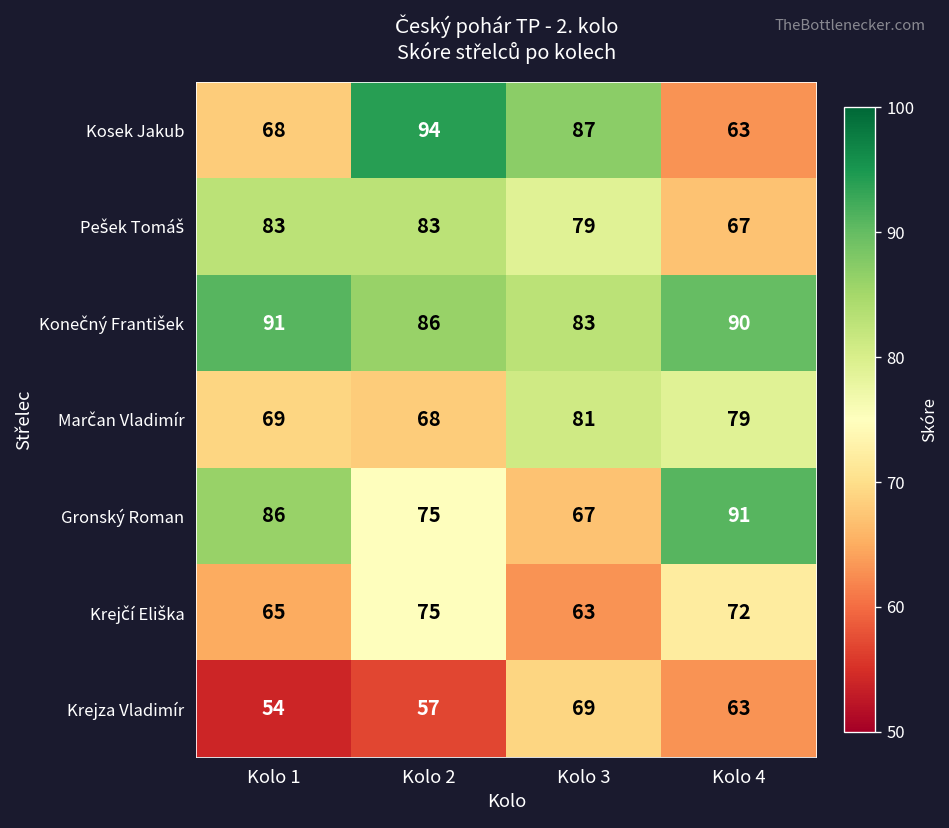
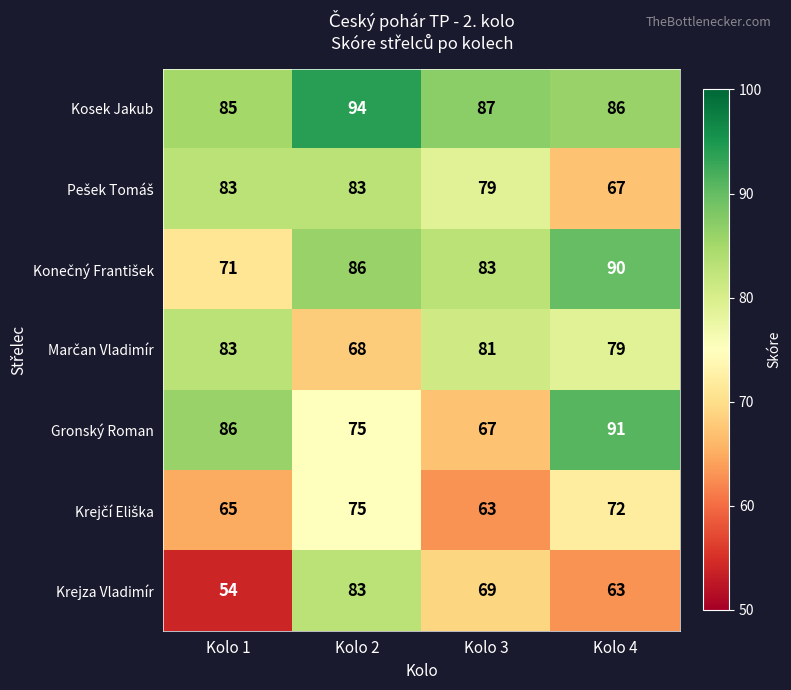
Kosek Jakub, Kolo 1: 68 -> 85
Kosek Jakub, Kolo 4: 63 -> 86
Konečný František, Kolo 1: 91 -> 71
Marčan Vladimír, Kolo 1: 69 -> 83
Krejza Vladimír, Kolo 2: 57 -> 83
